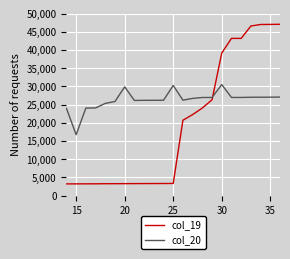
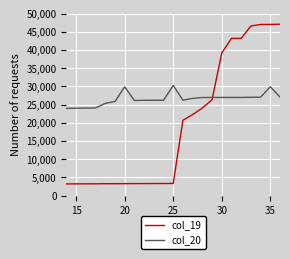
col_20, 15: 17,000 -> 24,000
col_20, 30: 31,000 -> 27,000
col_20, 35: 27,000 -> 30,000
